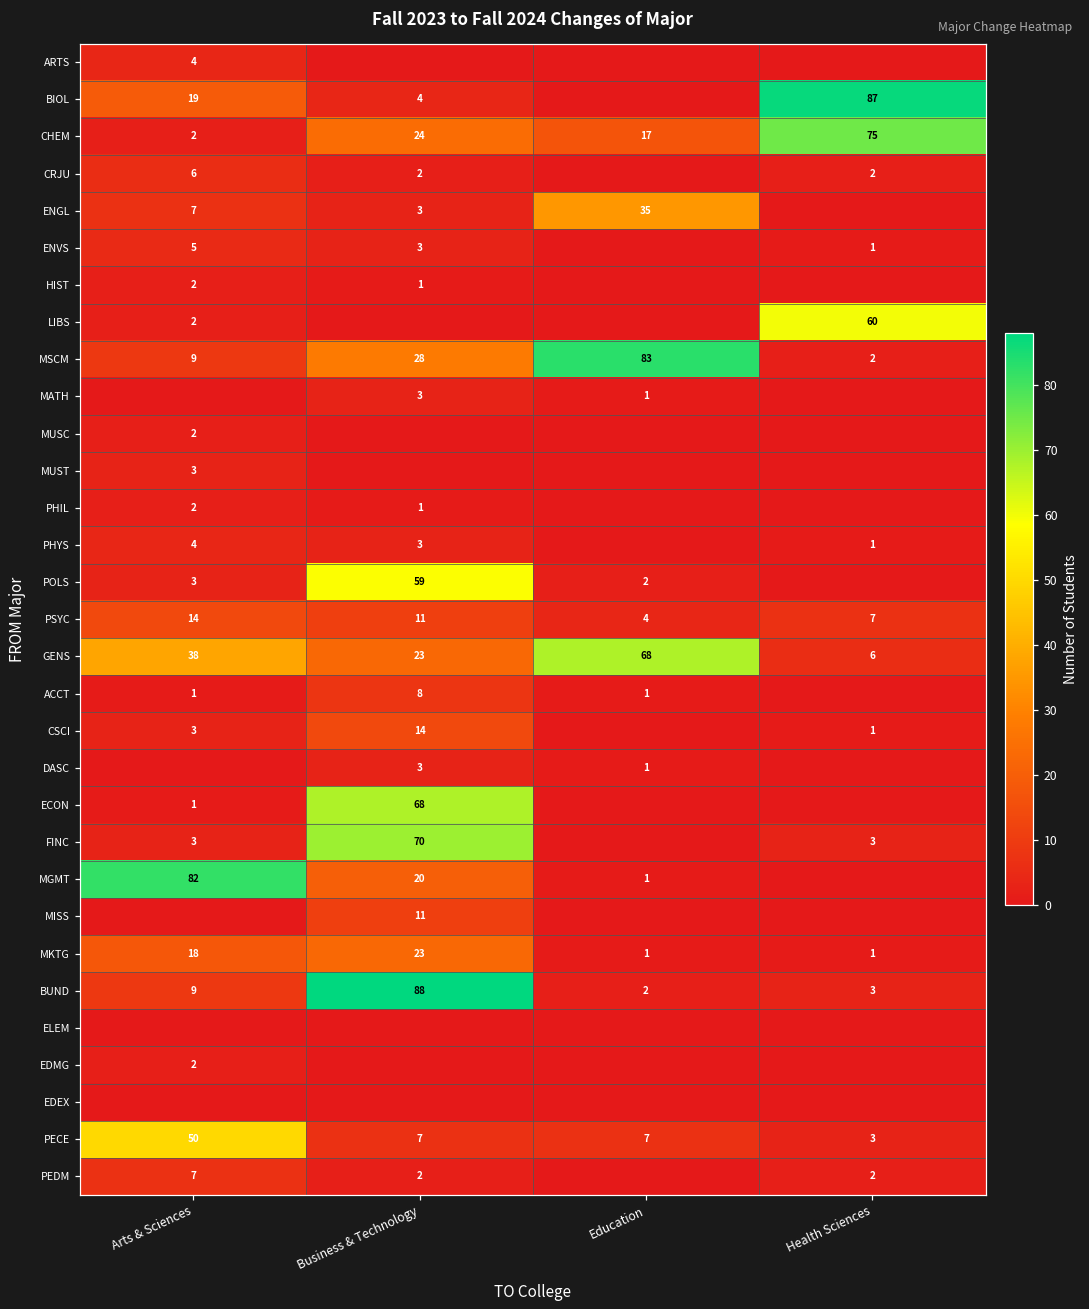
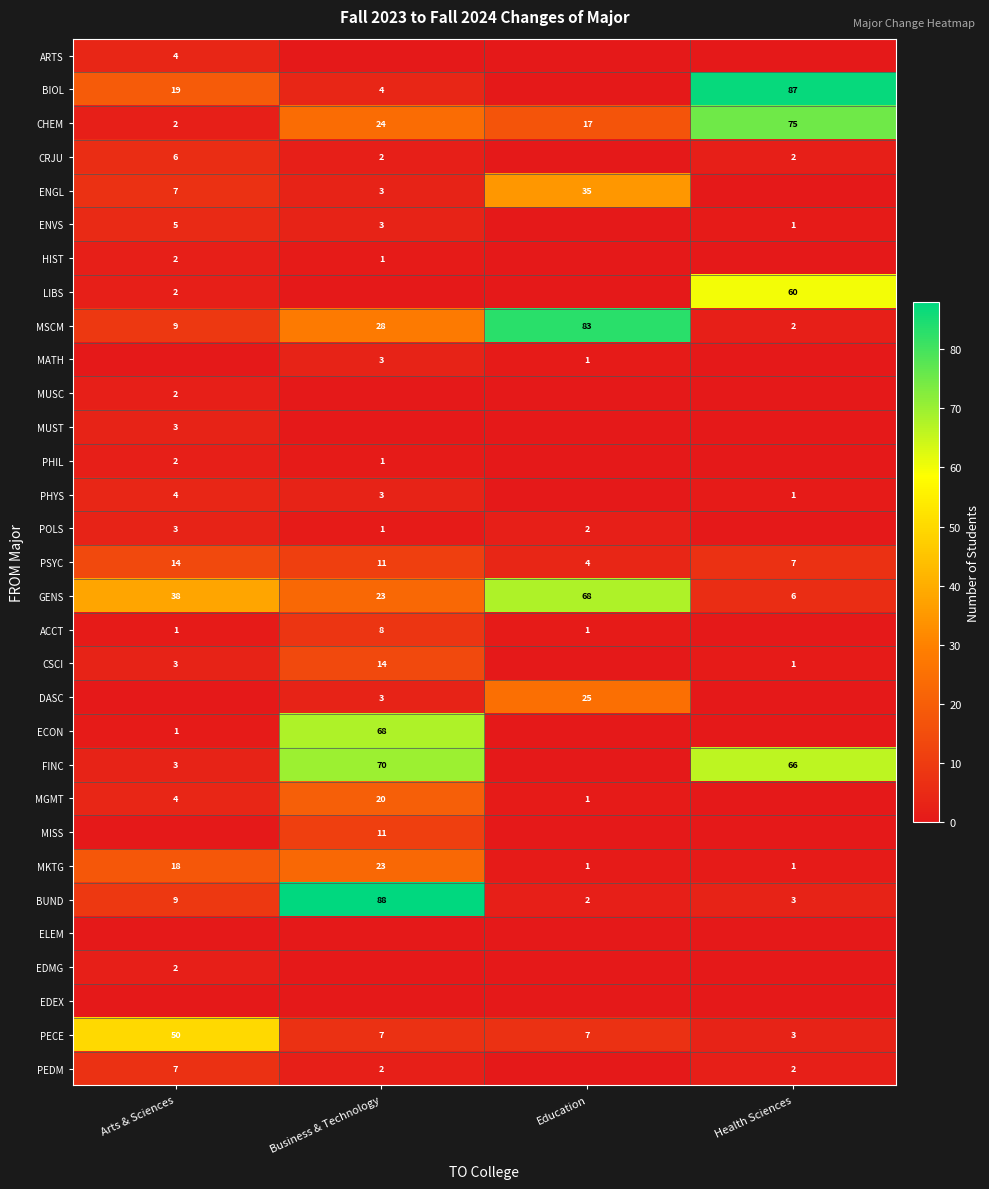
POLS, Business & Technology: 59 -> 1
DASC, Education: 1 -> 25
FINC, Health Sciences: 3 -> 66
MGMT, Arts & Sciences: 82 -> 4
